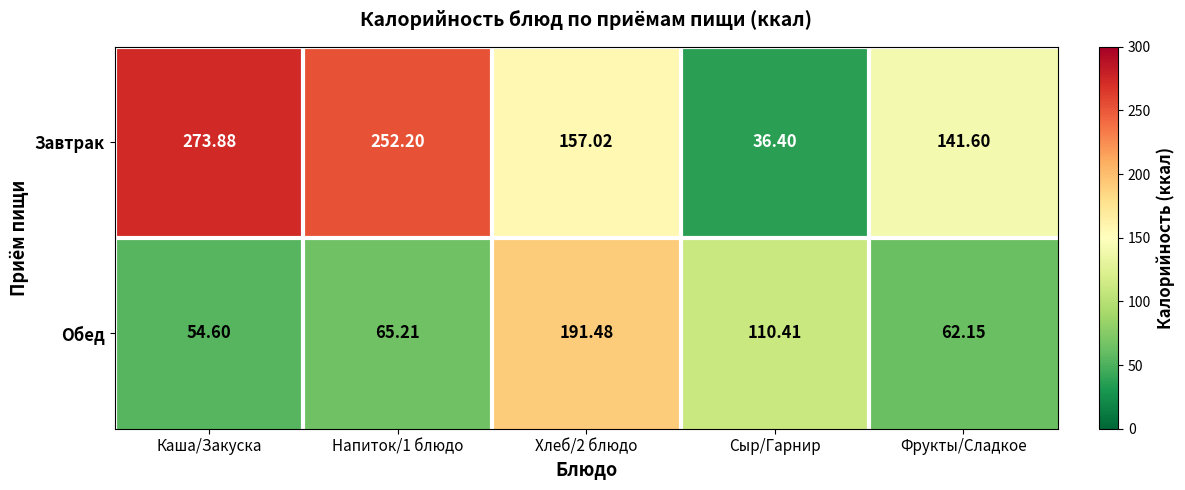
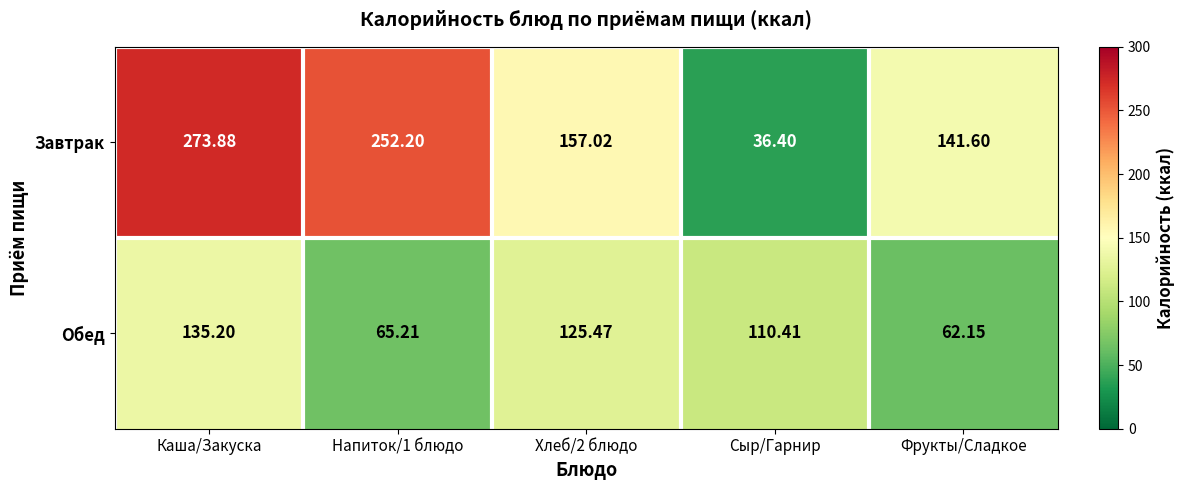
Обед, Каша/Закуска: 54.60 -> 135.20
Обед, Хлеб/2 блюдо: 191.48 -> 125.47
